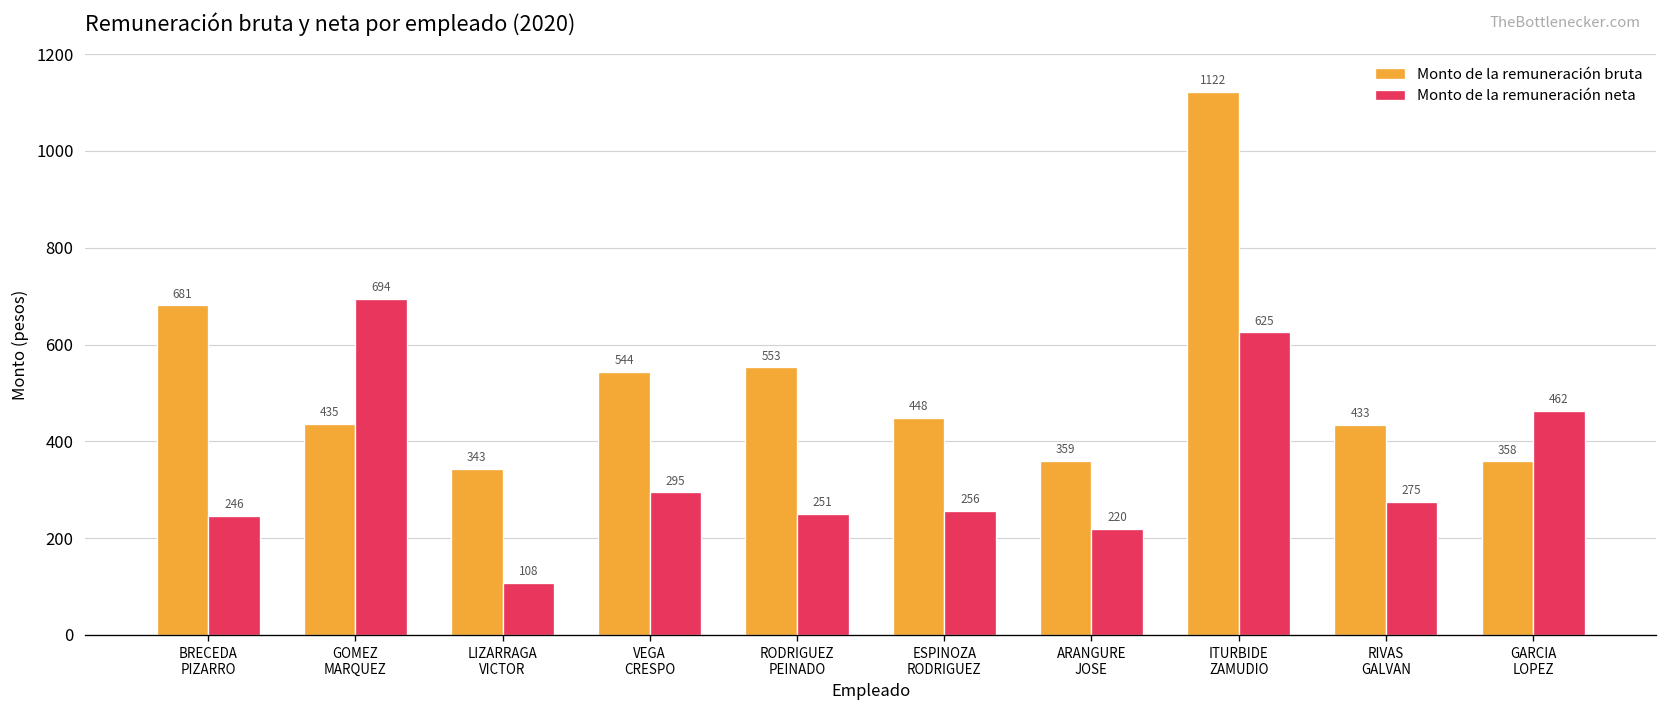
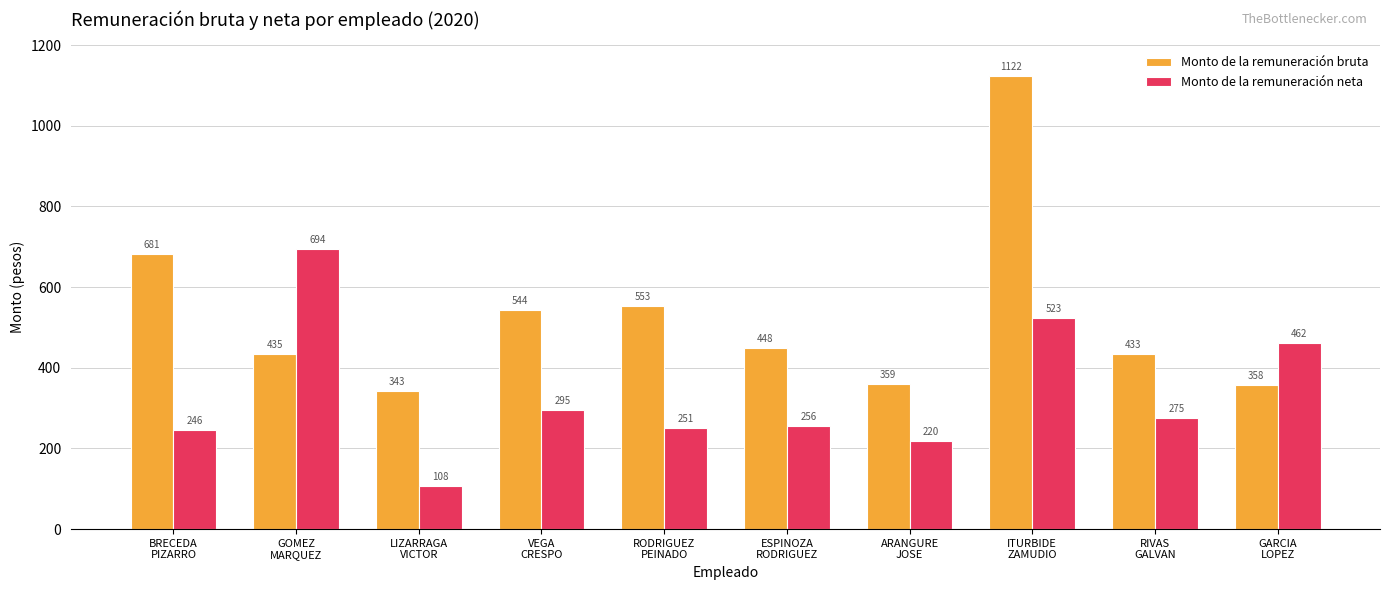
Monto de la remuneración neta, ITURBIDE ZAMUDIO: 625 -> 523
